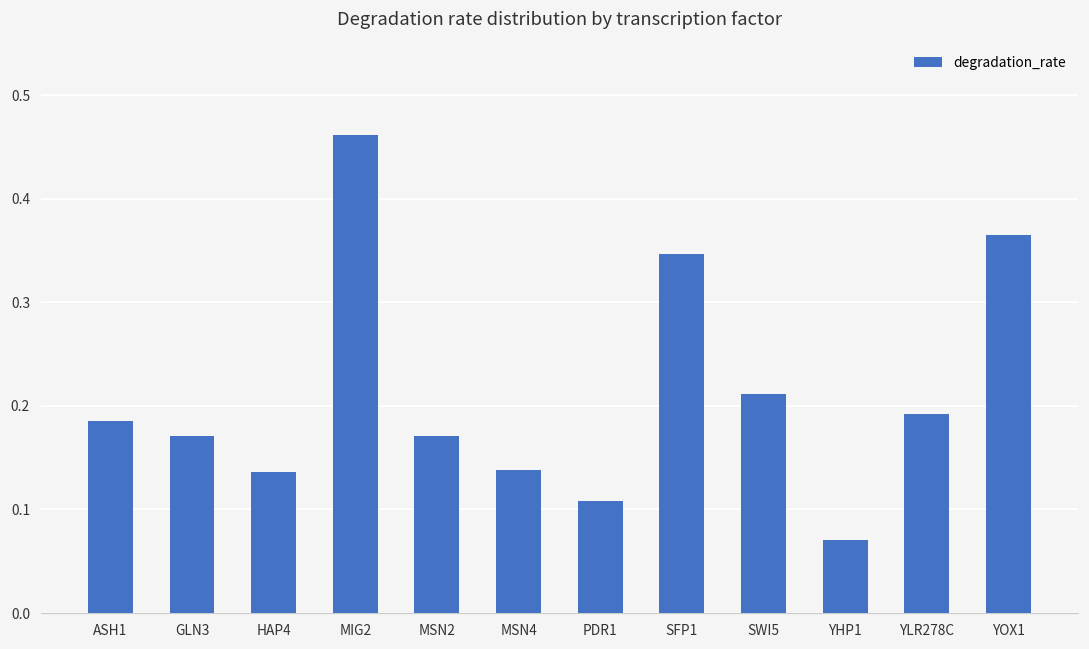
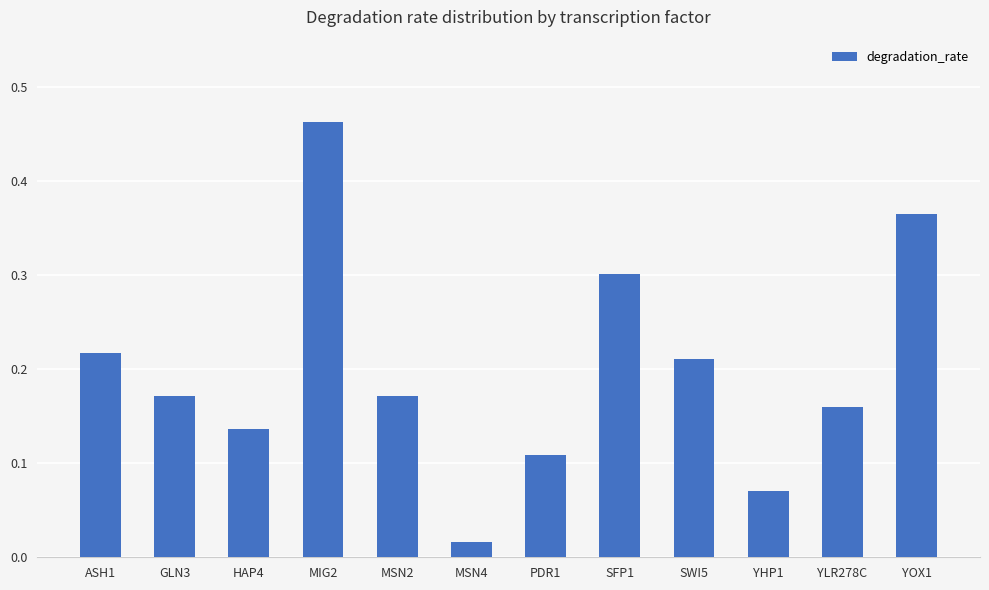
ASH1: 0.19 -> 0.22
MSN4: 0.14 -> 0.02
SFP1: 0.35 -> 0.30
YLR278C: 0.19 -> 0.16
